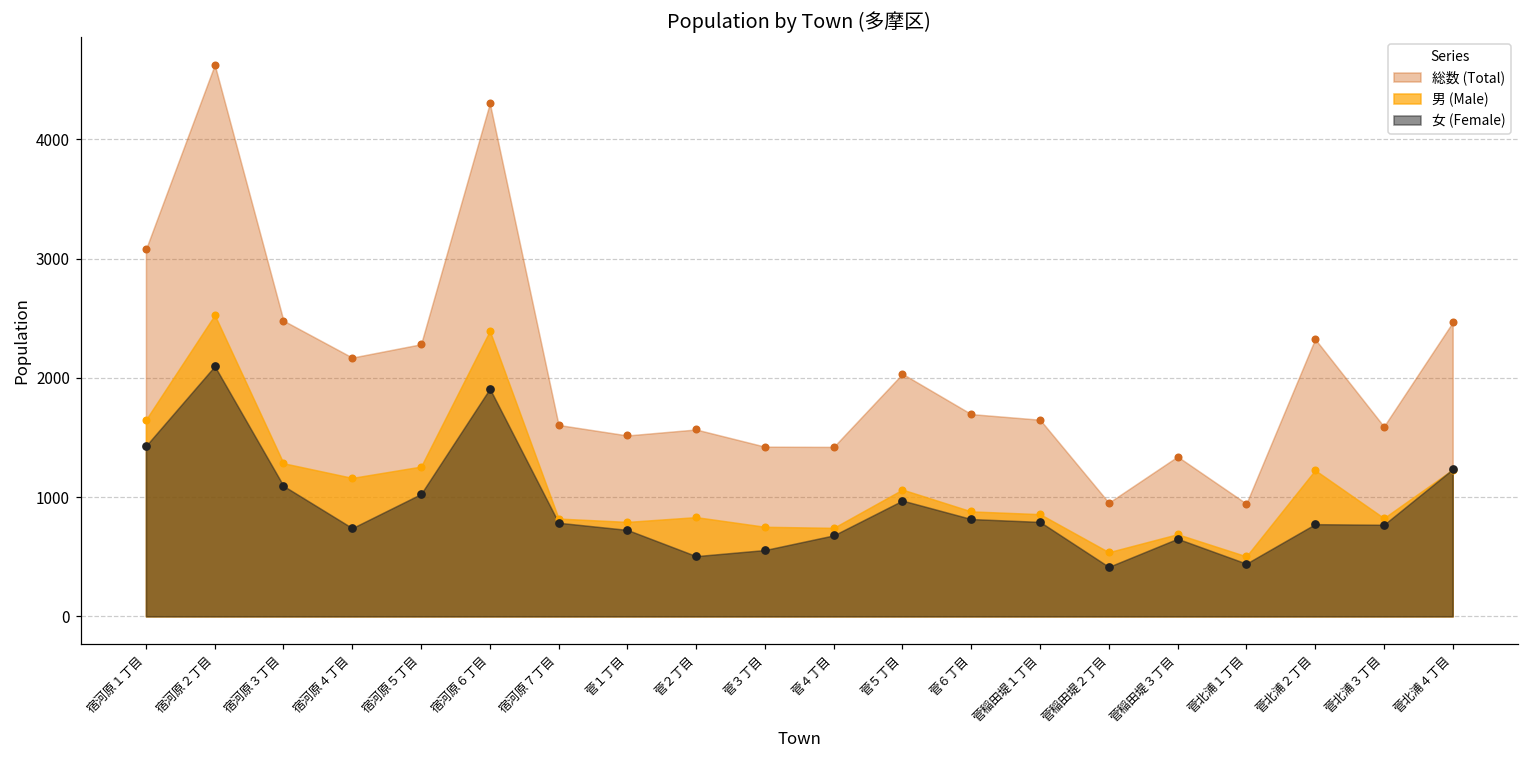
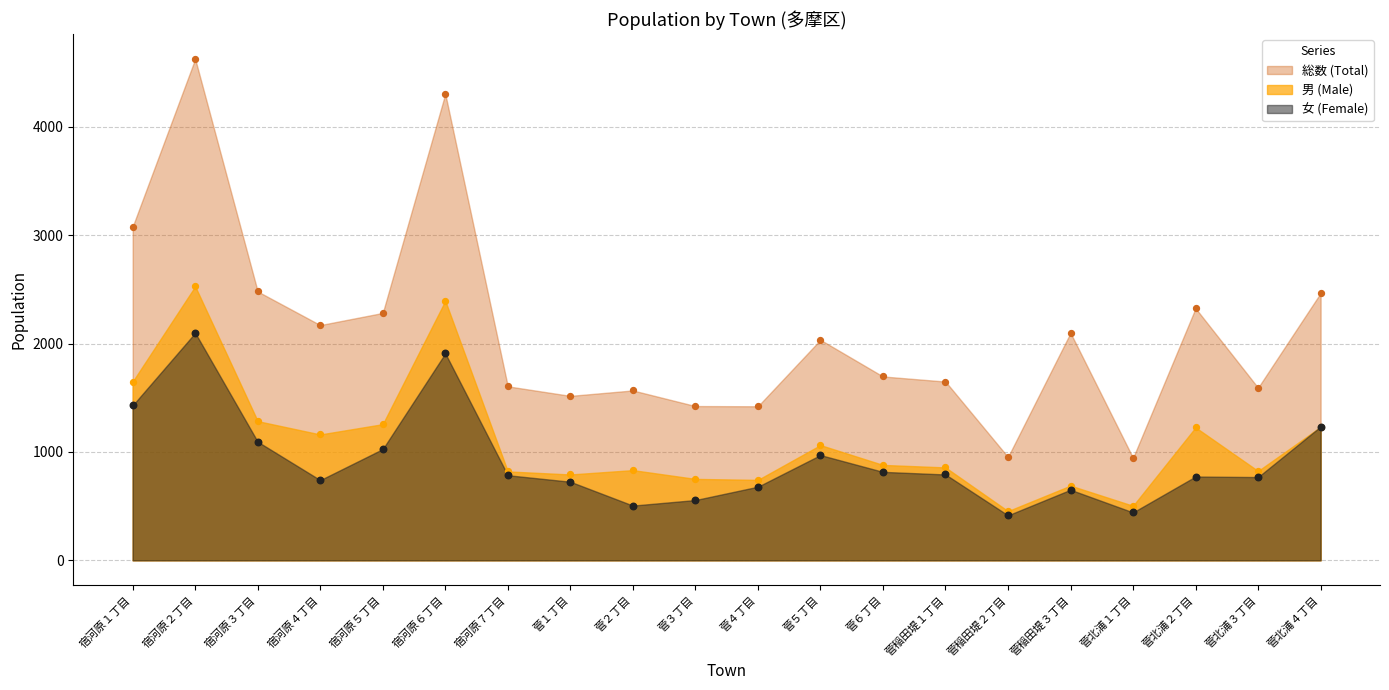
男 (Male), 菅稲田堤２丁目: 540 -> 450
総数 (Total), 菅稲田堤３丁目: 1340 -> 2100
